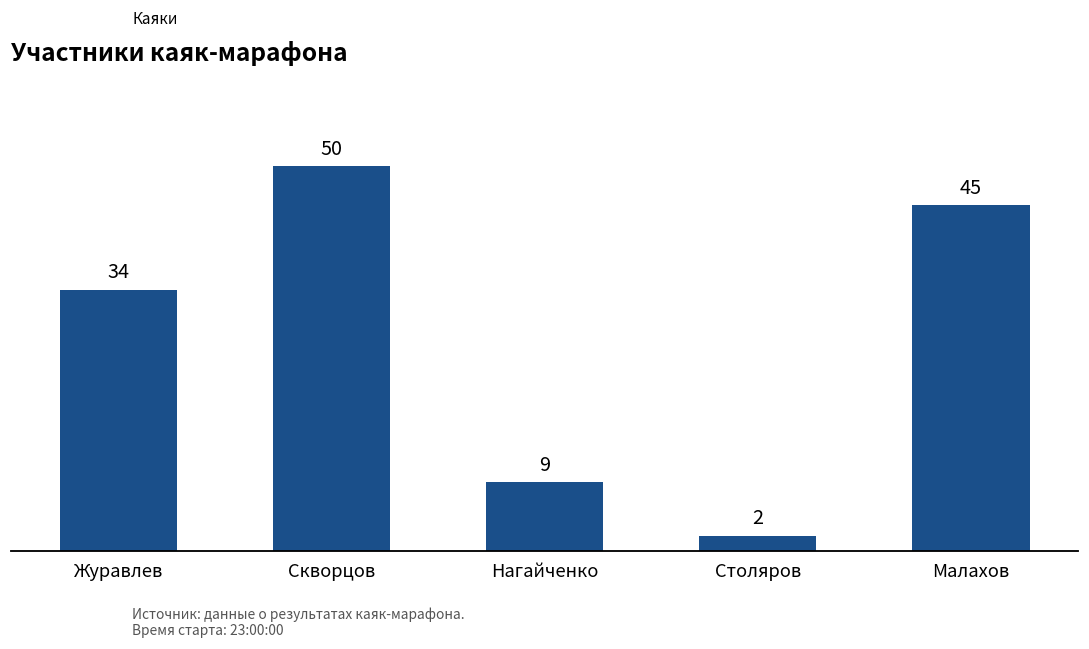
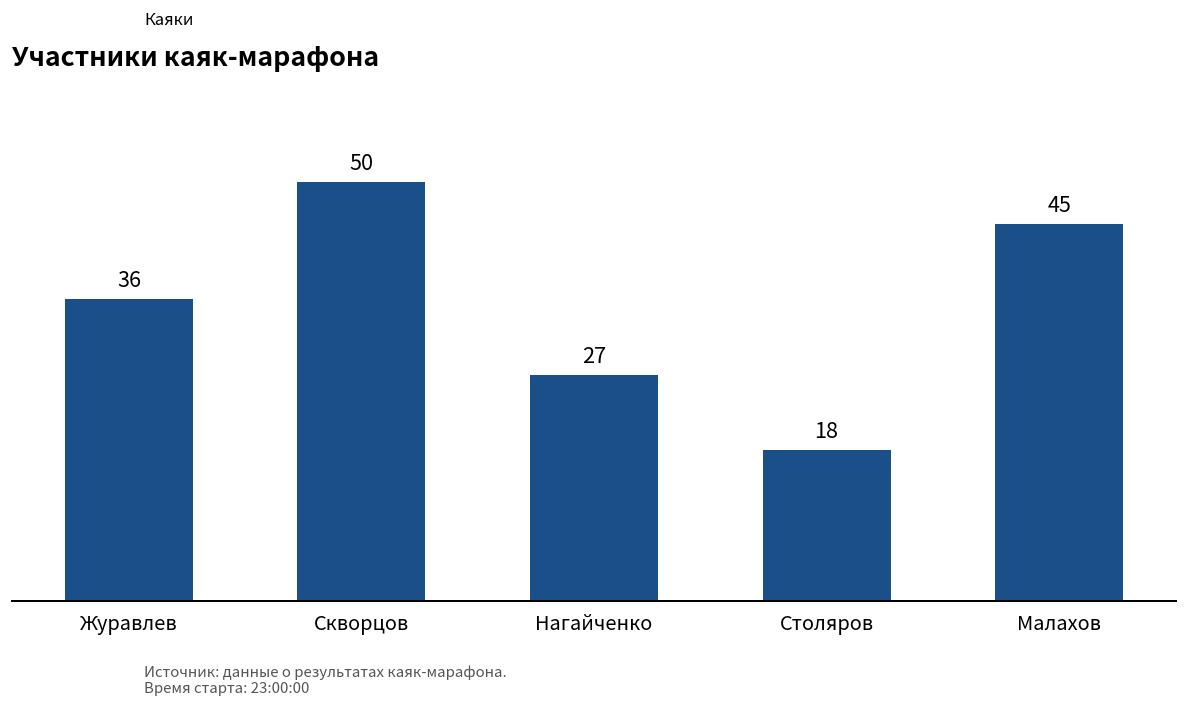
Журавлев: 34 -> 36
Нагайченко: 9 -> 27
Столяров: 2 -> 18
